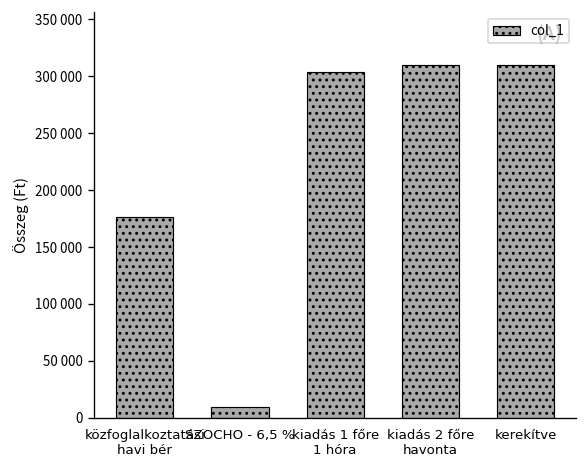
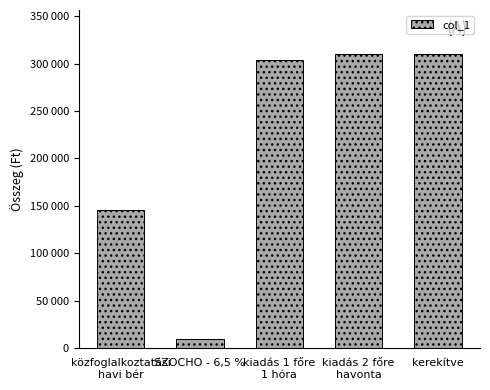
közfoglalkoztatási havi bér: 180000 -> 150000
